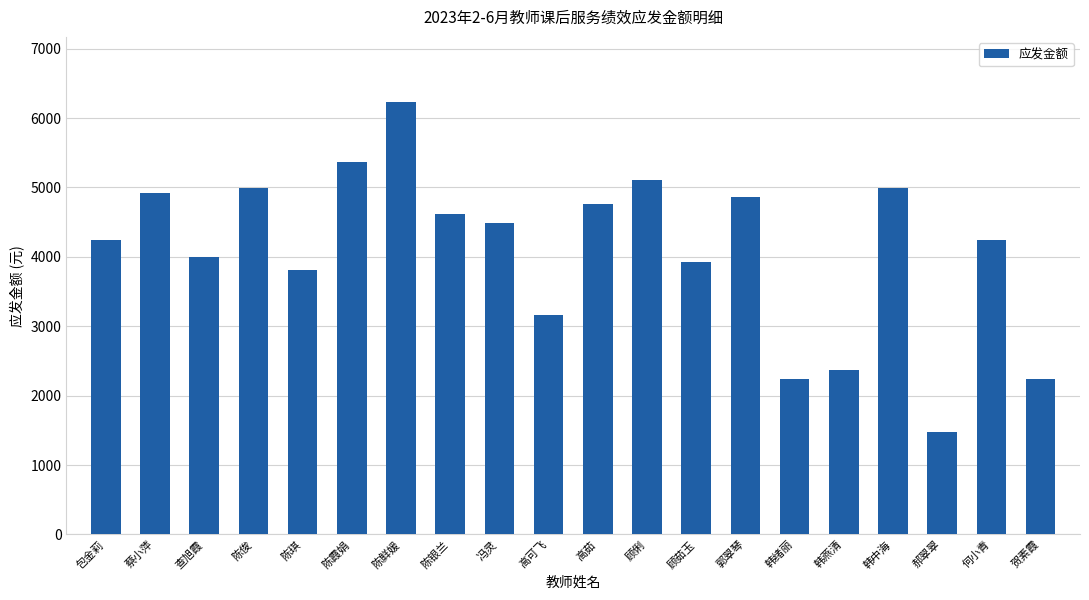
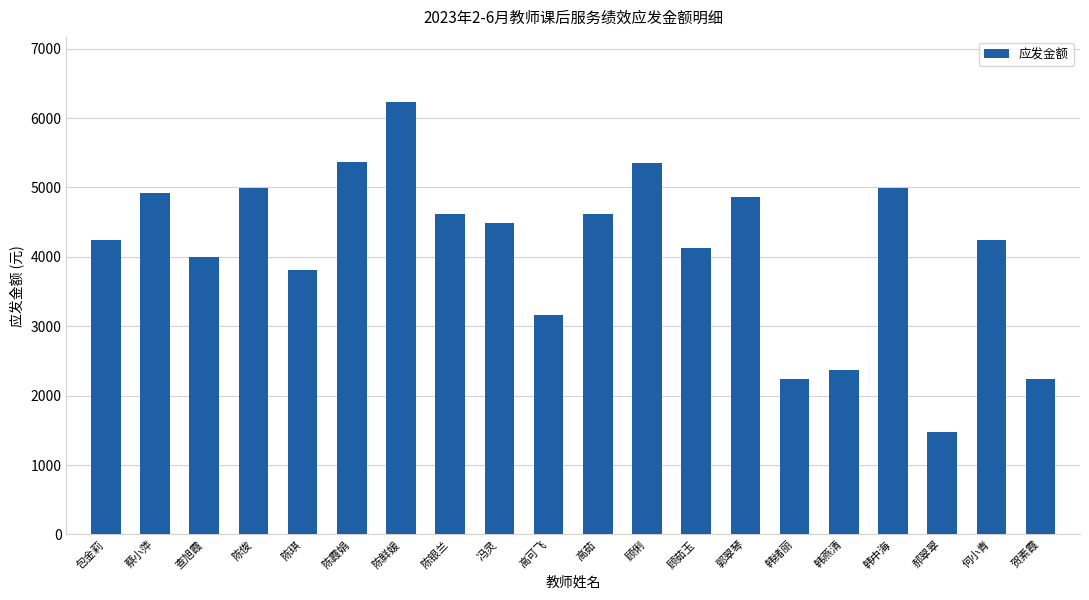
高茹: 4800 -> 4600
顾俐: 5100 -> 5300
顾茹玉: 3900 -> 4100
